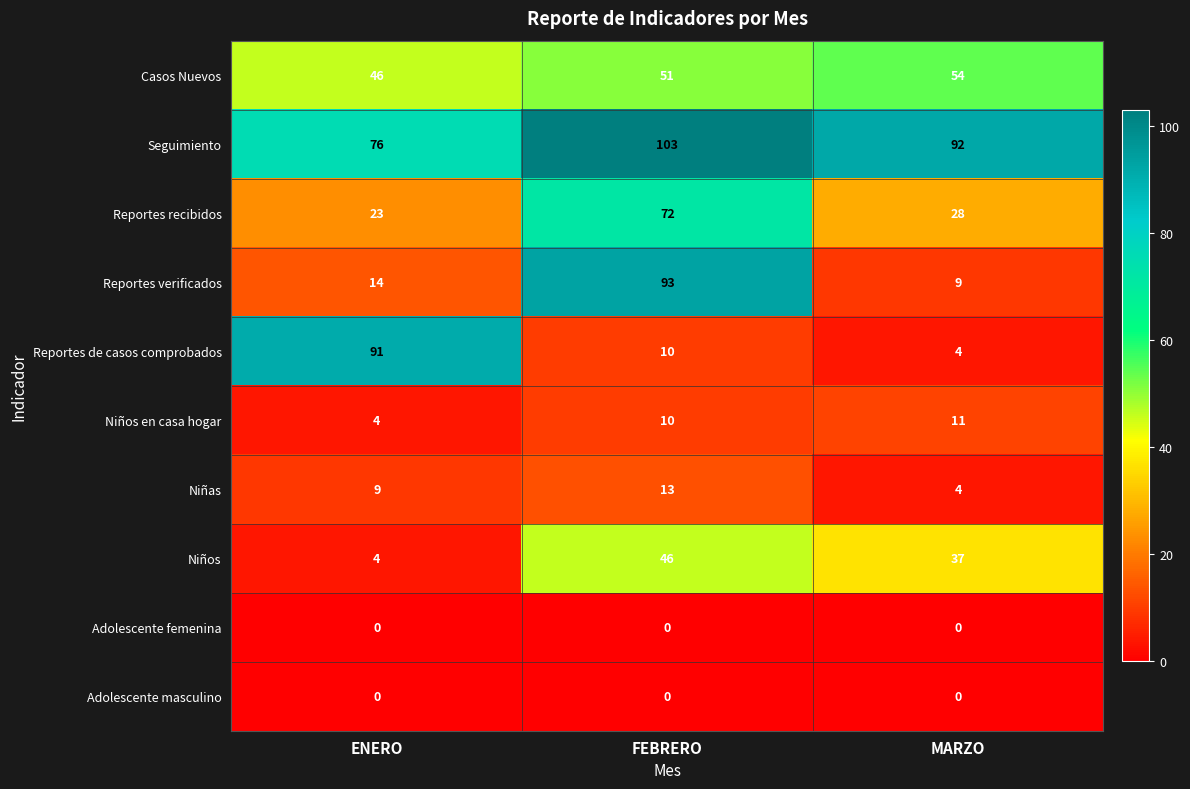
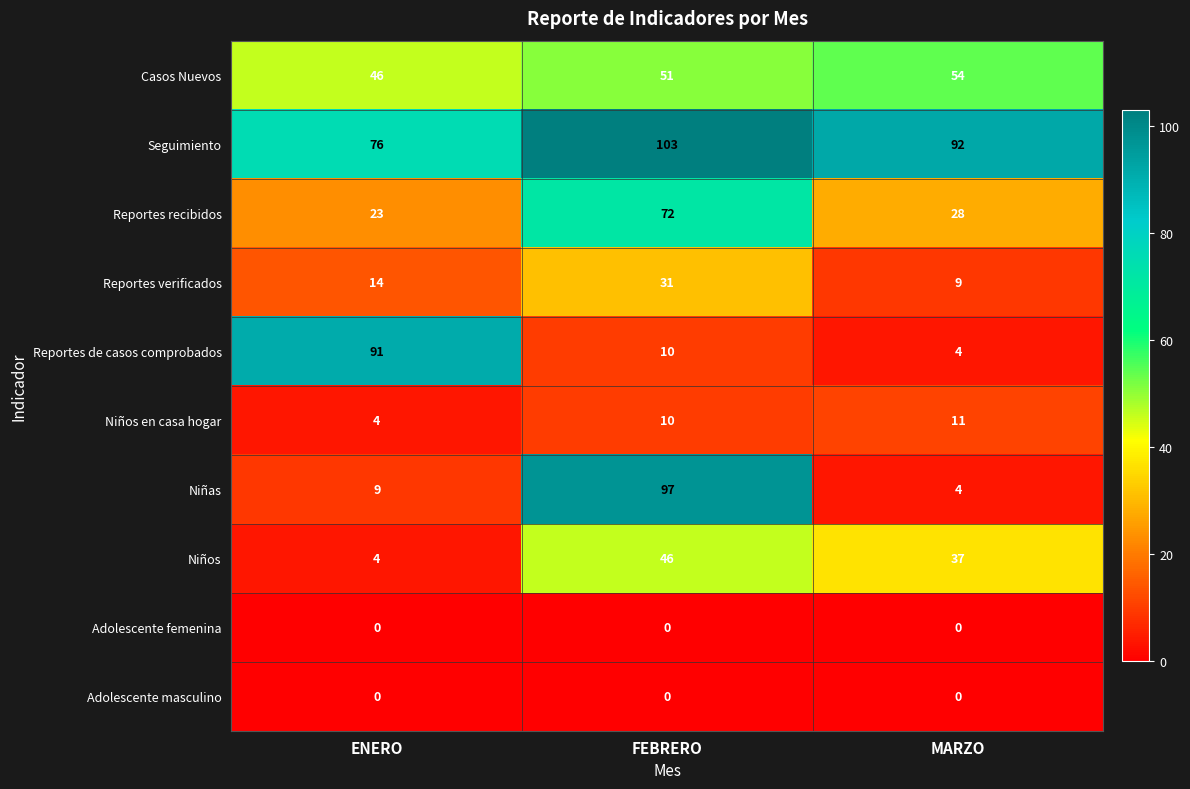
Reportes verificados, FEBRERO: 93 -> 31
Niñas, FEBRERO: 13 -> 97
